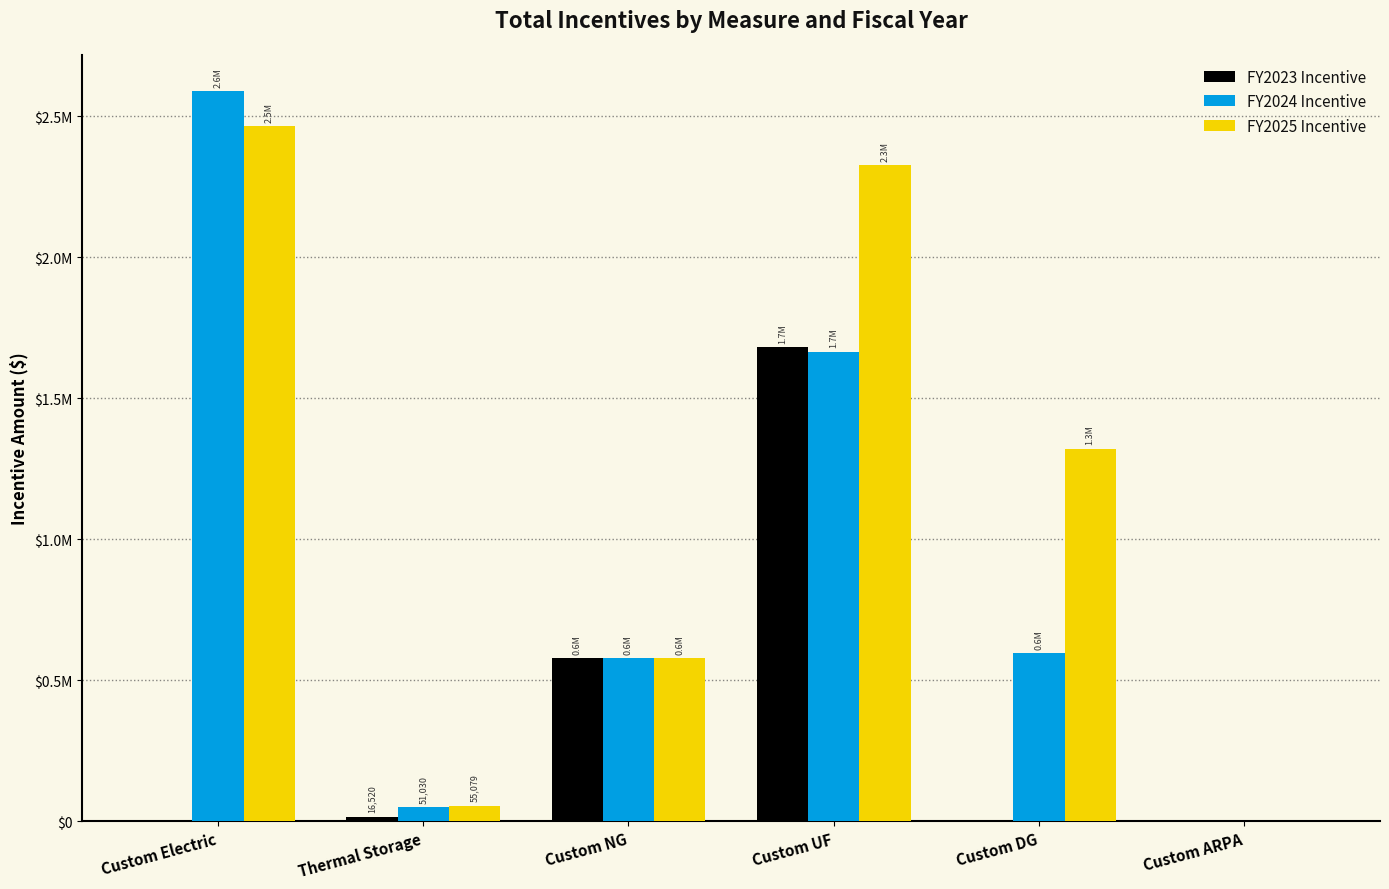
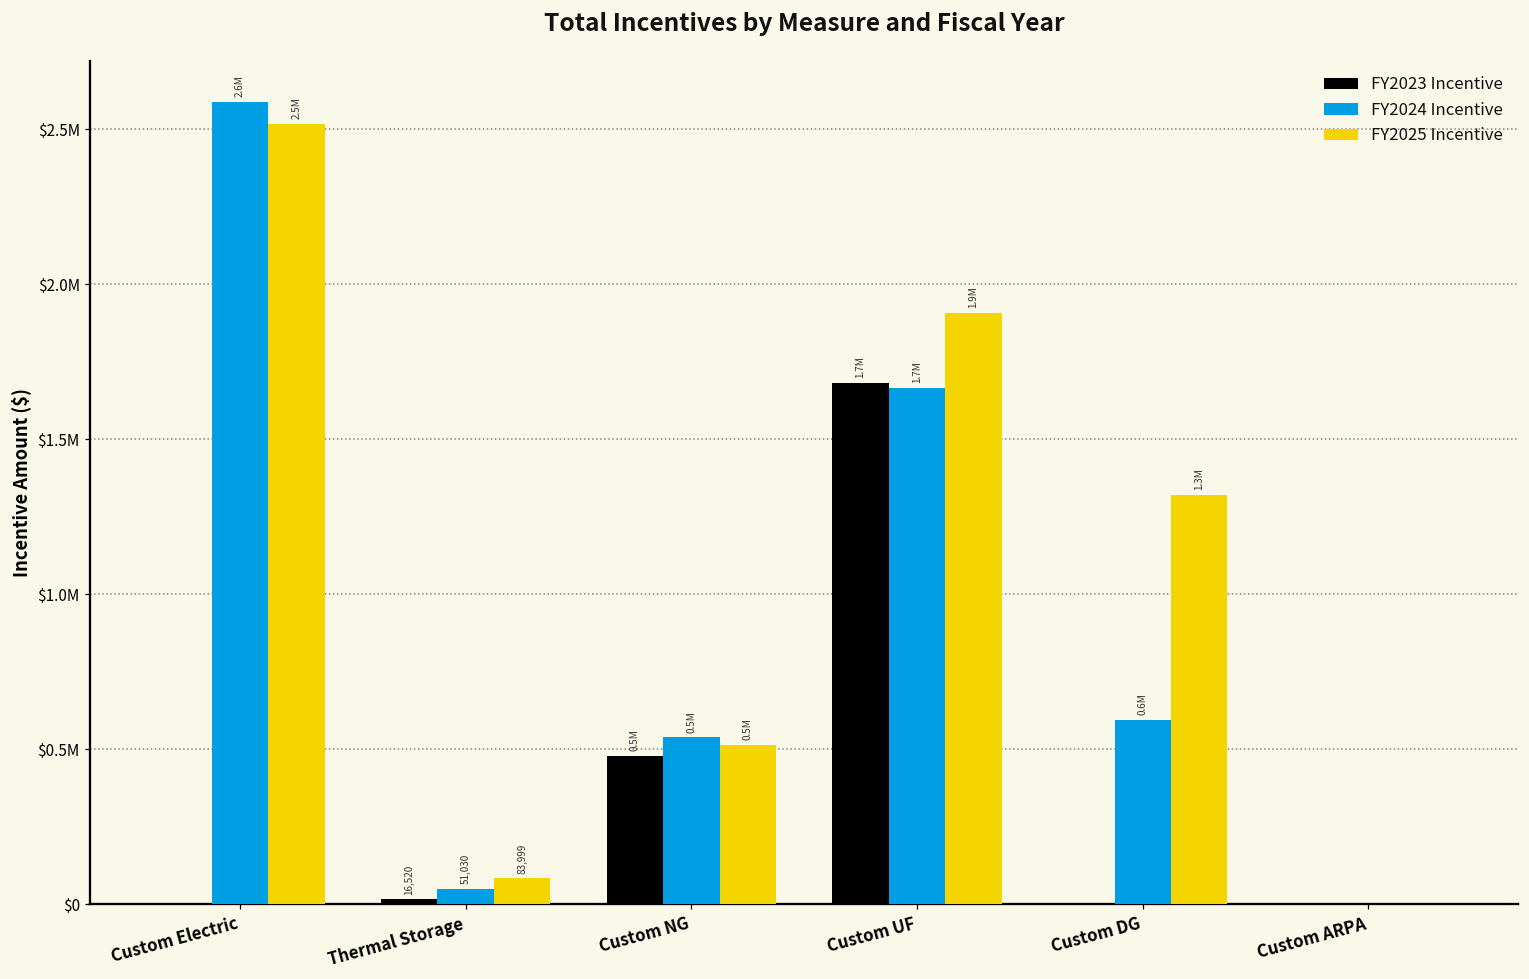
FY2025 Incentive, Custom Electric: $2470000 -> $2520000
FY2025 Incentive, Thermal Storage: 55,079 -> 83,999
FY2023 Incentive, Custom NG: 0.6M -> 0.5M
FY2024 Incentive, Custom NG: 0.6M -> 0.5M
FY2025 Incentive, Custom NG: 0.6M -> 0.5M
FY2025 Incentive, Custom UF: 2.3M -> 1.9M
